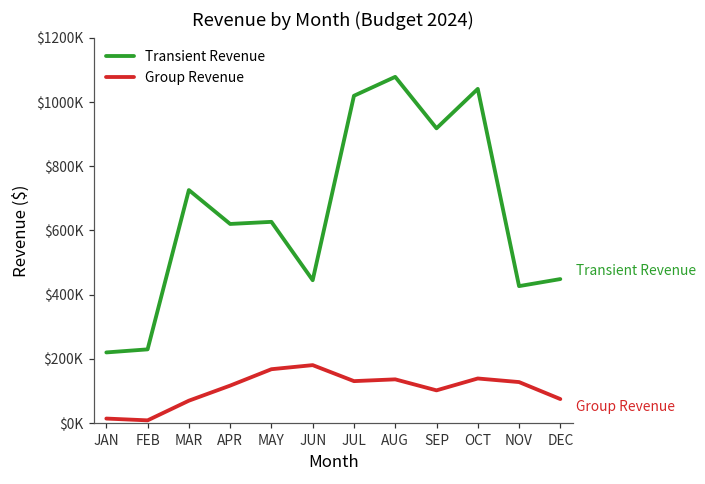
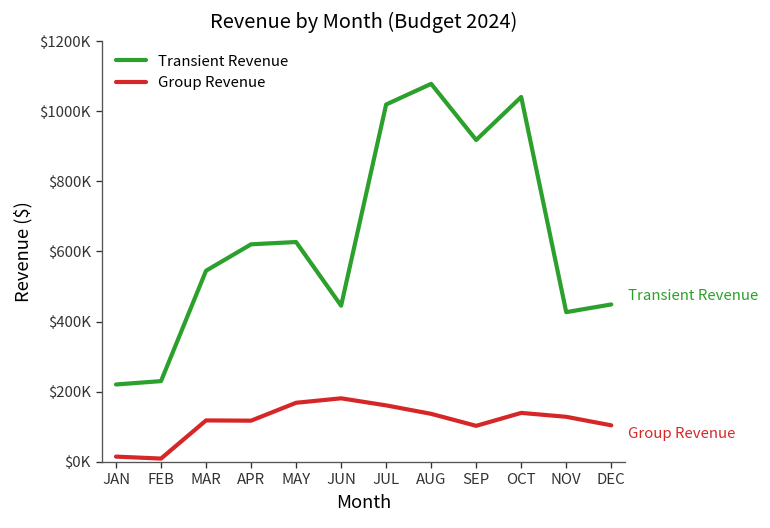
Transient Revenue, MAR: $730000 -> $540000
Group Revenue, MAR: $70000 -> $120000
Group Revenue, JUL: $130000 -> $160000
Group Revenue, DEC: $80000 -> $100000
